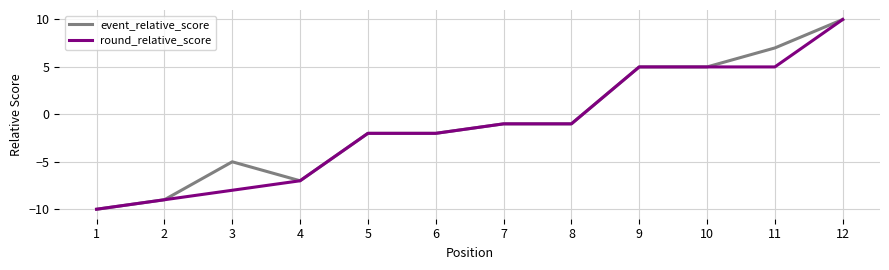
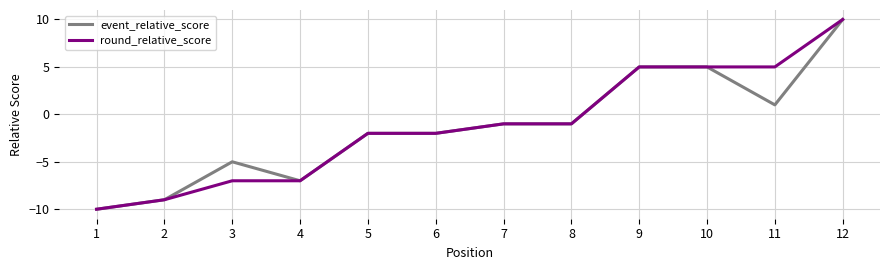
round_relative_score, 3: -8 -> -7
event_relative_score, 11: 7 -> 1
